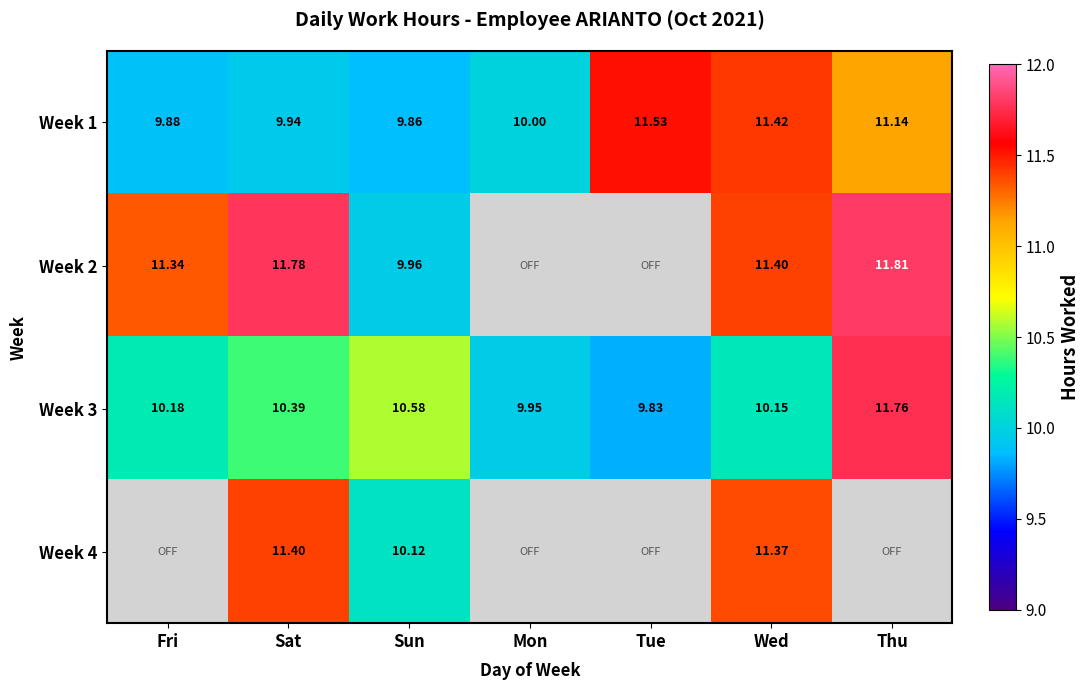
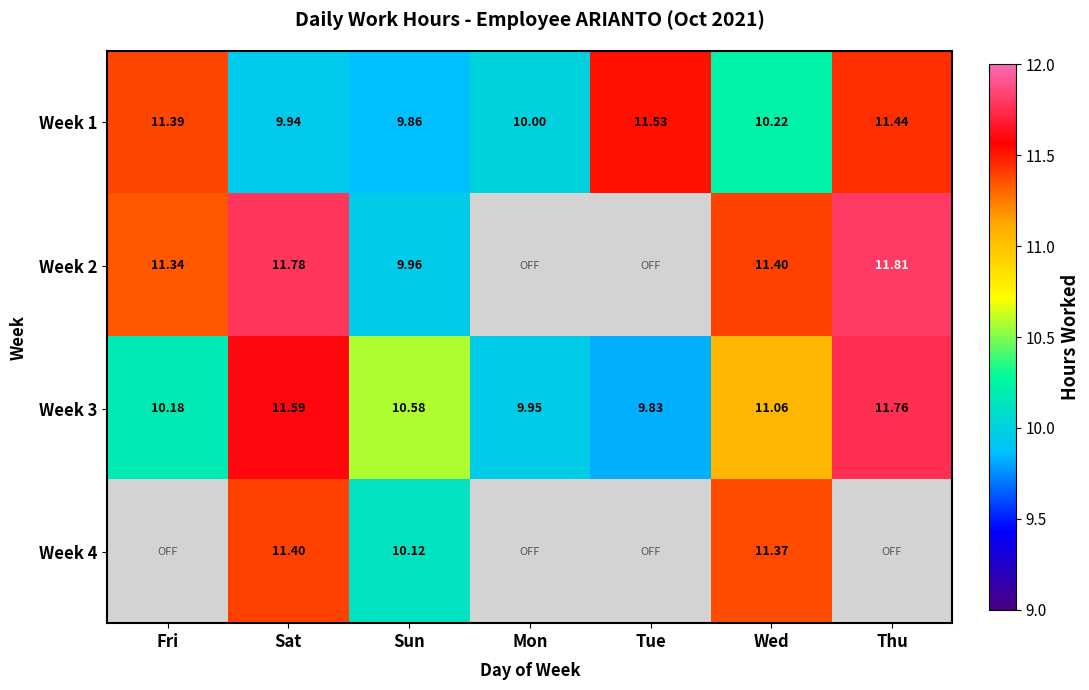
Week 1, Fri: 9.88 -> 11.39
Week 1, Wed: 11.42 -> 10.22
Week 1, Thu: 11.14 -> 11.44
Week 3, Sat: 10.39 -> 11.59
Week 3, Wed: 10.15 -> 11.06
